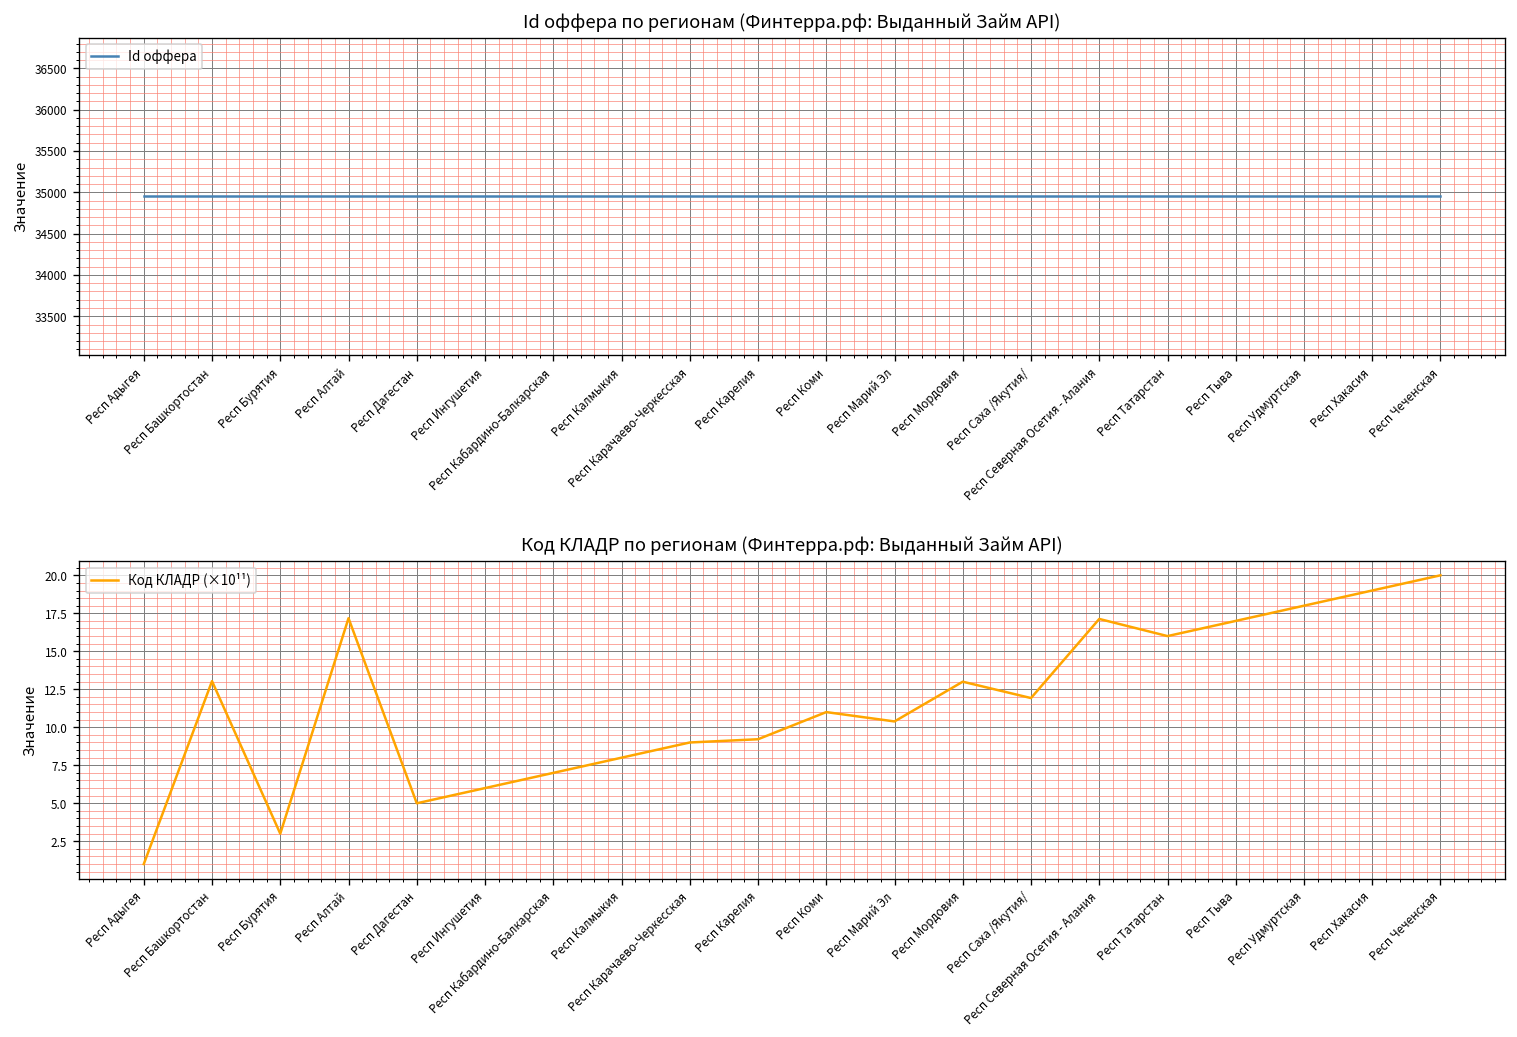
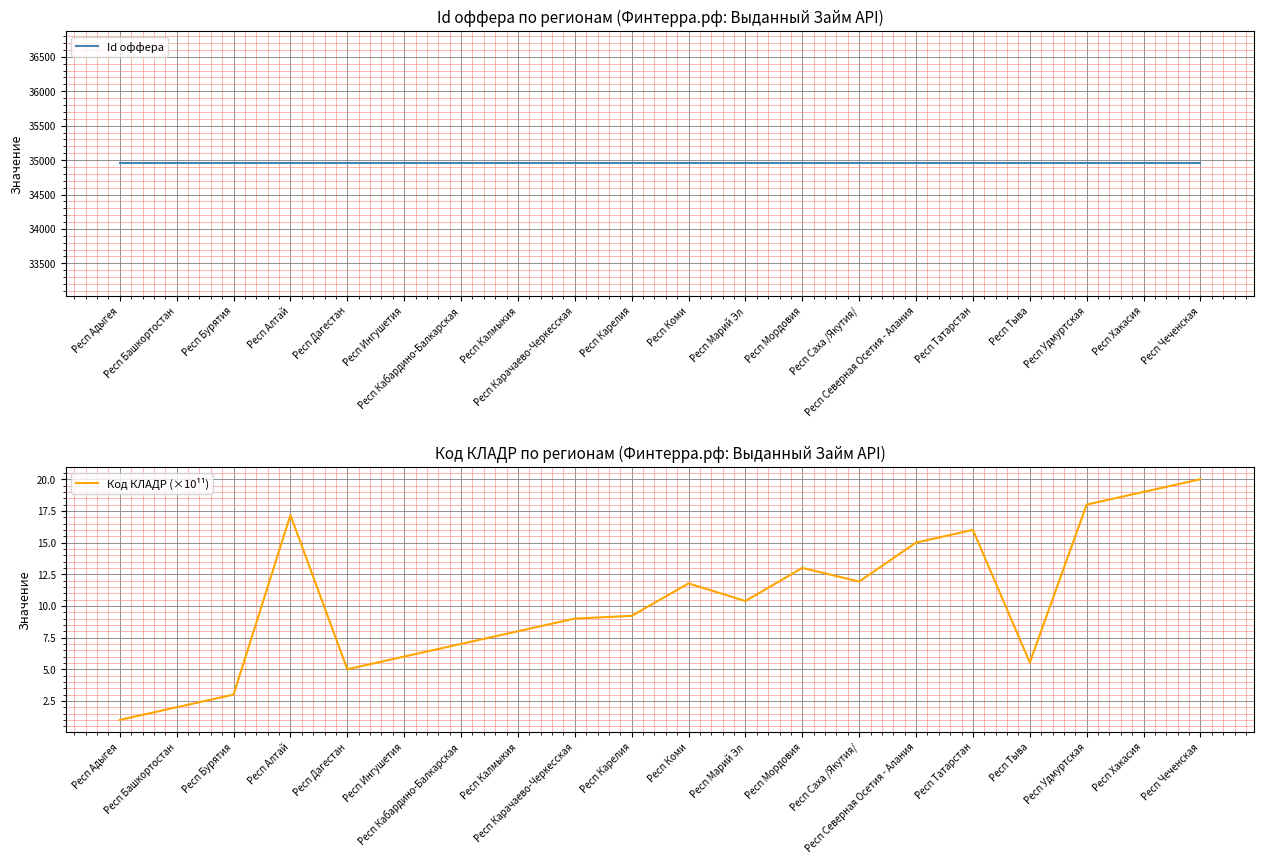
Код КЛАДР по регионам (Финтерра.рф: Выданный Займ API), Респ Башкортостан: 13.0 -> 2.0
Код КЛАДР по регионам (Финтерра.рф: Выданный Займ API), Респ Коми: 11.0 -> 11.8
Код КЛАДР по регионам (Финтерра.рф: Выданный Займ API), Респ Северная Осетия - Алания: 17.1 -> 15.0
Код КЛАДР по регионам (Финтерра.рф: Выданный Займ API), Респ Тыва: 17.0 -> 5.5
